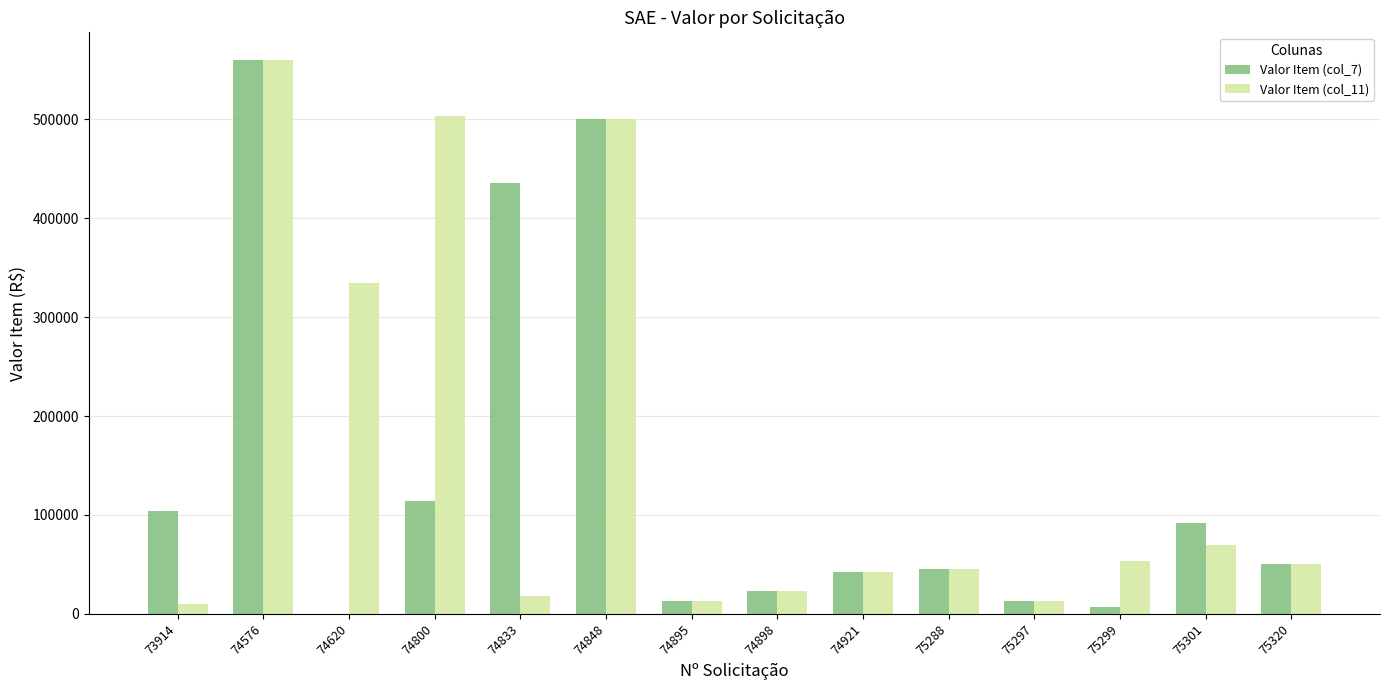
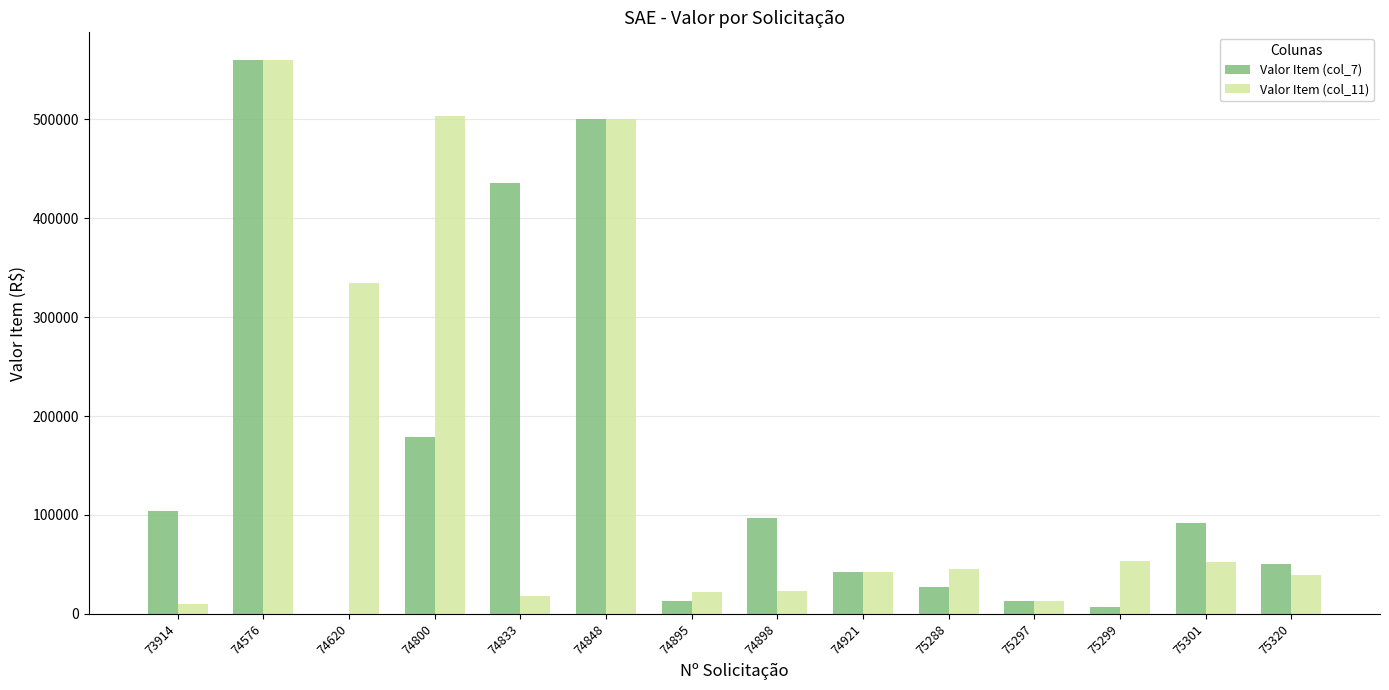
Valor Item (col_7), 74800: 110000 -> 180000
Valor Item (col_11), 74895: 10000 -> 20000
Valor Item (col_7), 74898: 20000 -> 100000
Valor Item (col_7), 75288: 50000 -> 30000
Valor Item (col_11), 75301: 70000 -> 50000
Valor Item (col_11), 75320: 50000 -> 40000
